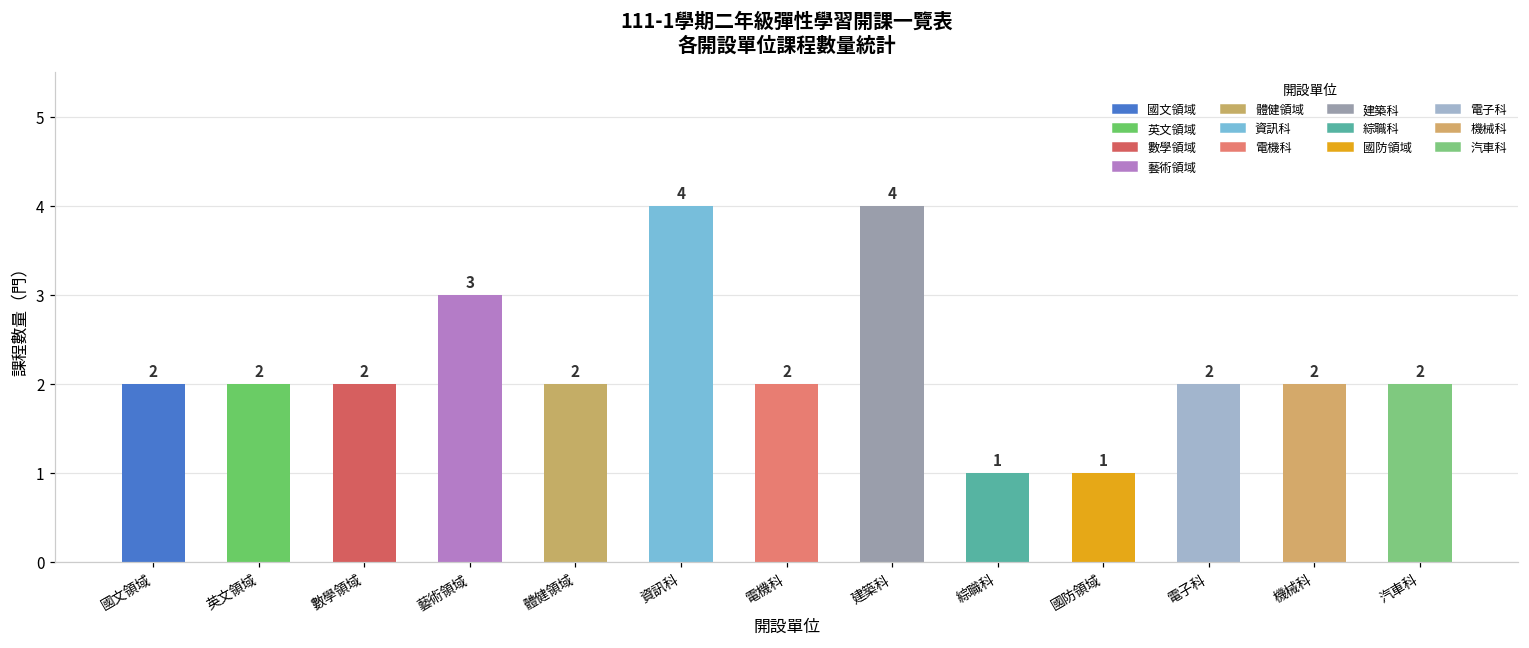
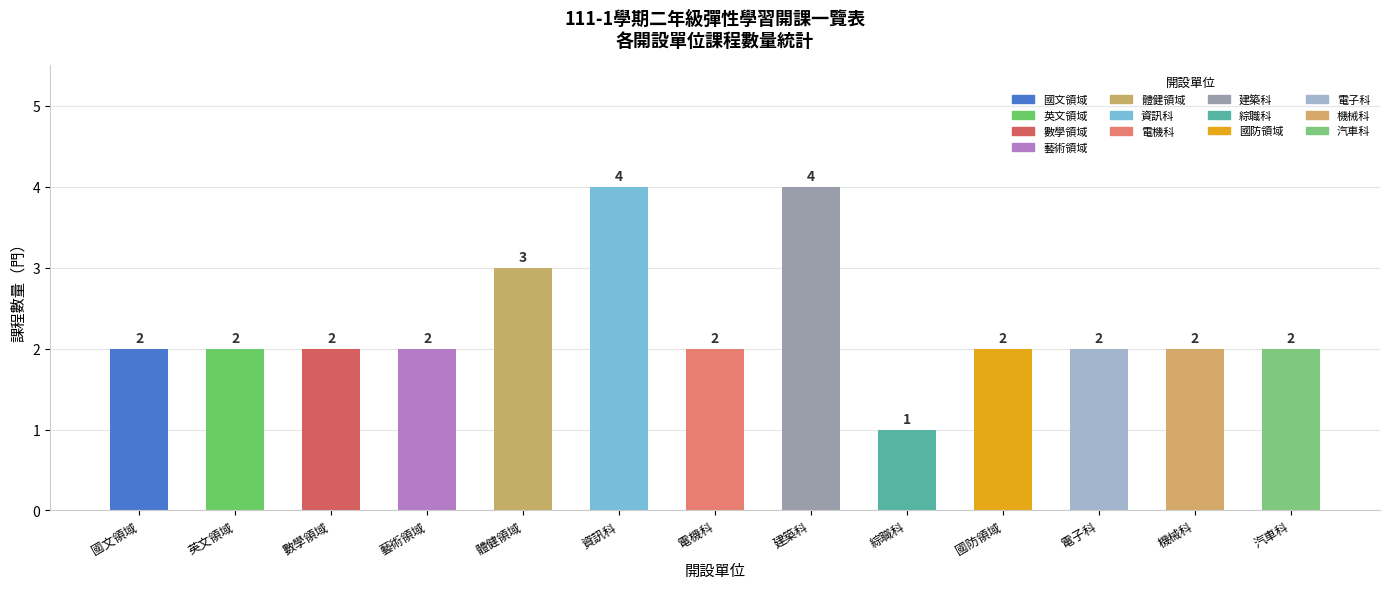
藝術領域: 3 -> 2
體健領域: 2 -> 3
國防領域: 1 -> 2
